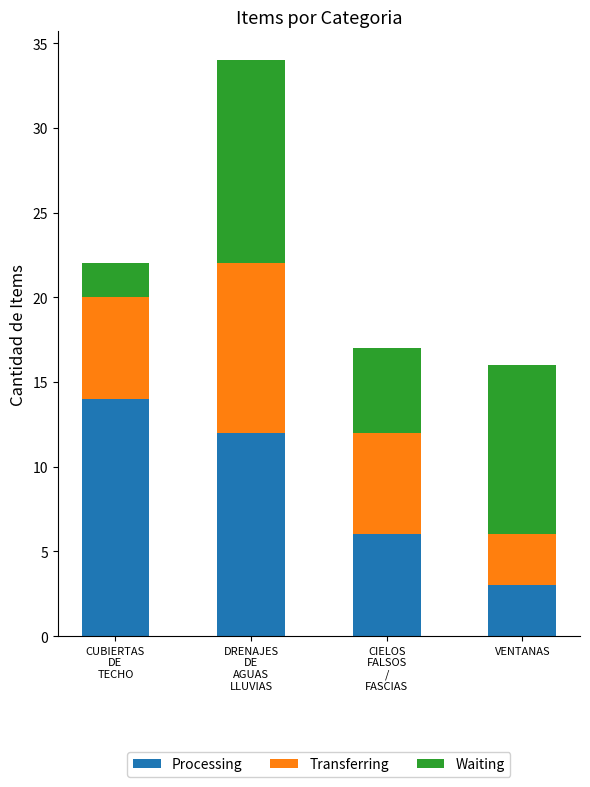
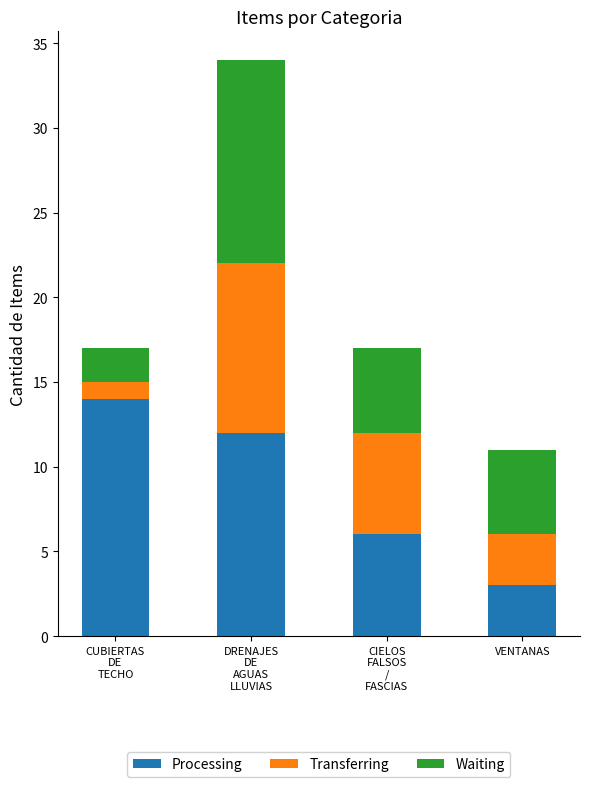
Transferring, CUBIERTAS DE TECHO: 6 -> 1
Waiting, VENTANAS: 10 -> 5
